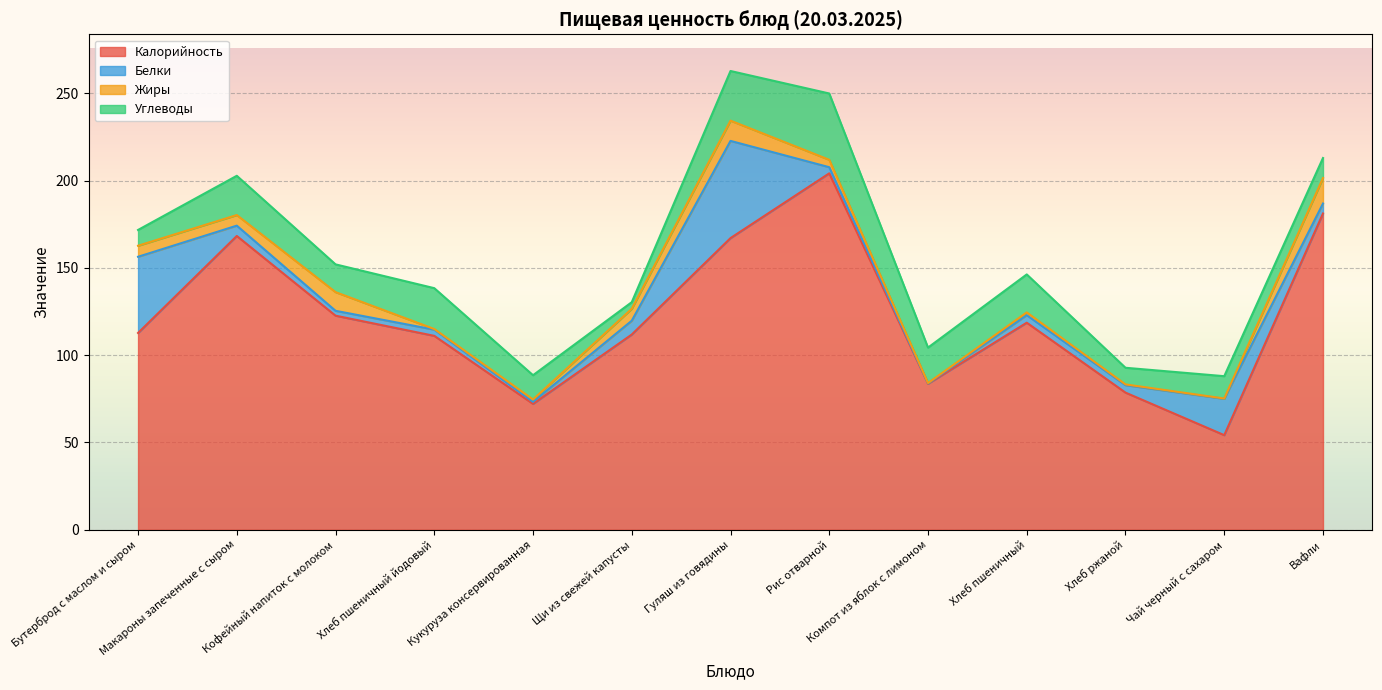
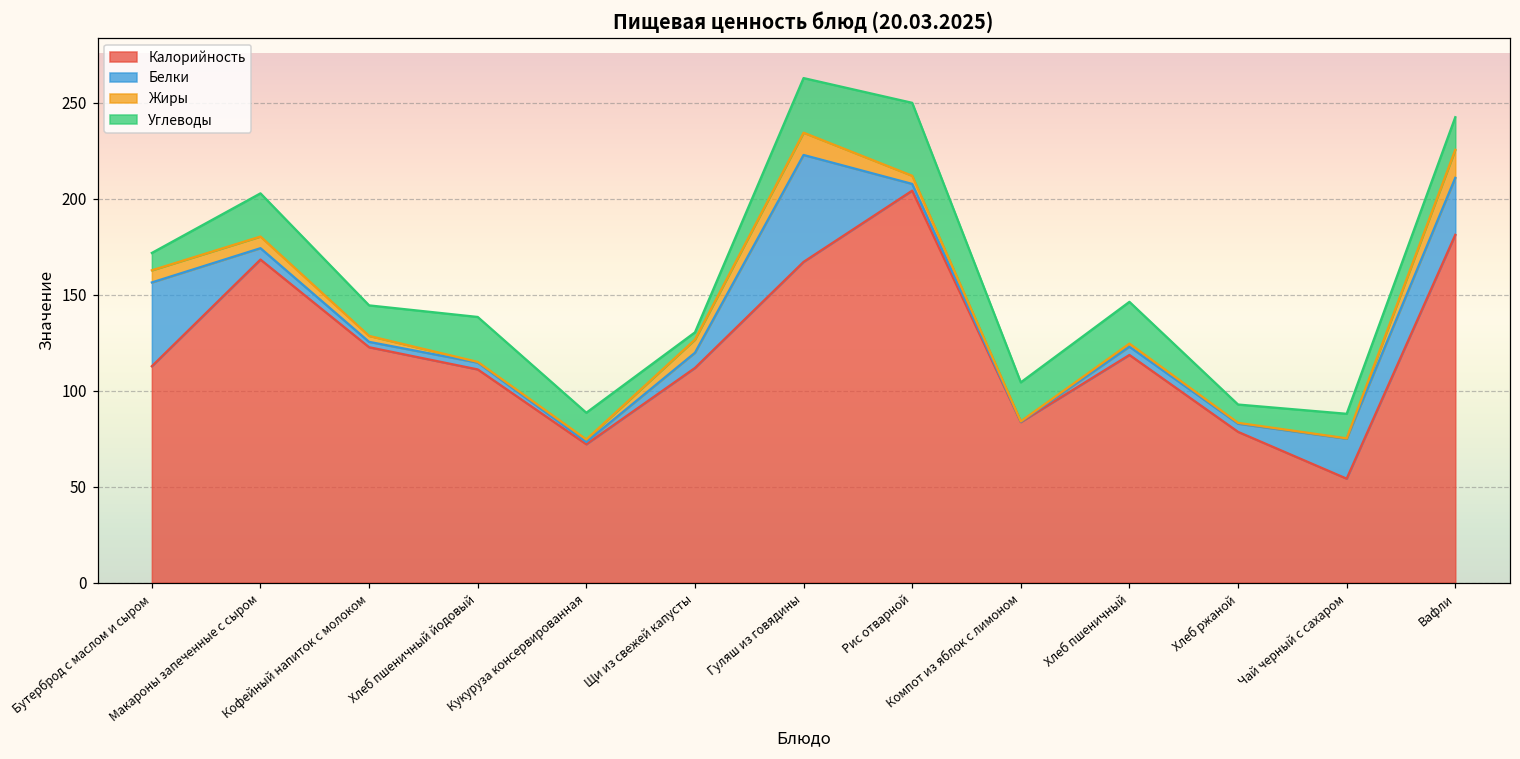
Жиры, Кофейный напиток с молоком: 11 -> 3
Белки, Вафли: 6 -> 30
Углеводы, Вафли: 11 -> 17
